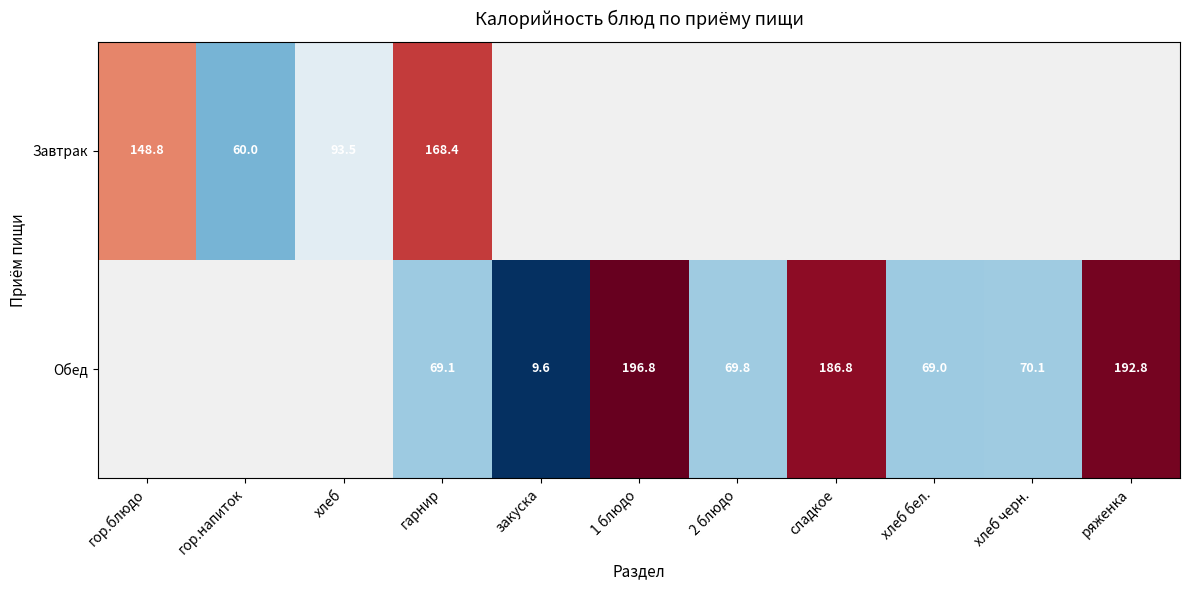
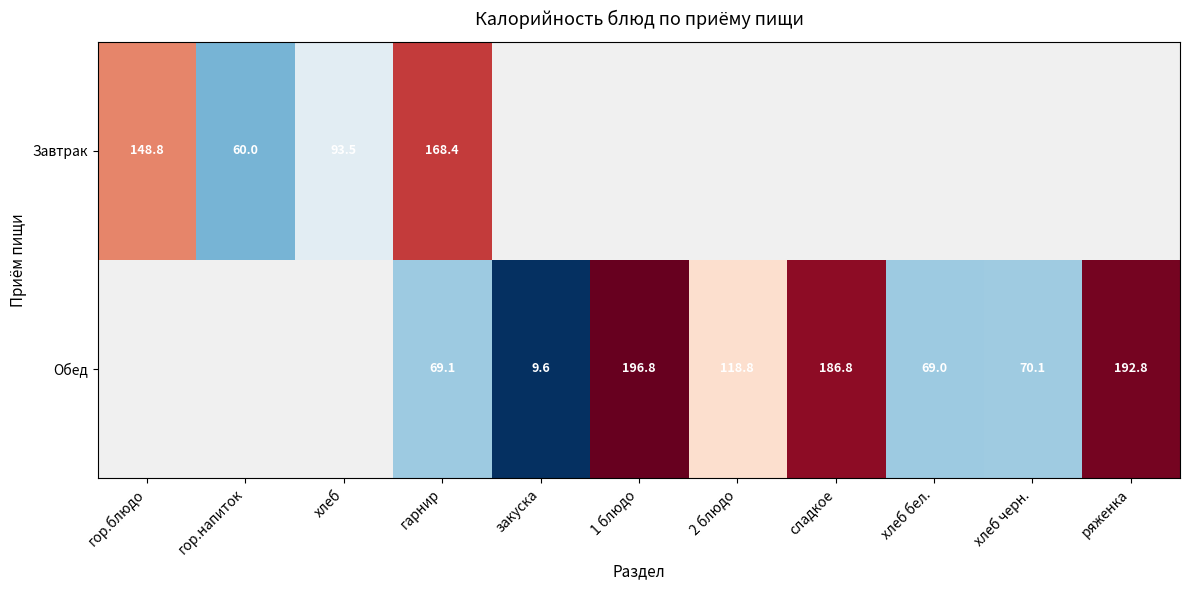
Обед, 2 блюдо: 69.8 -> 118.8
